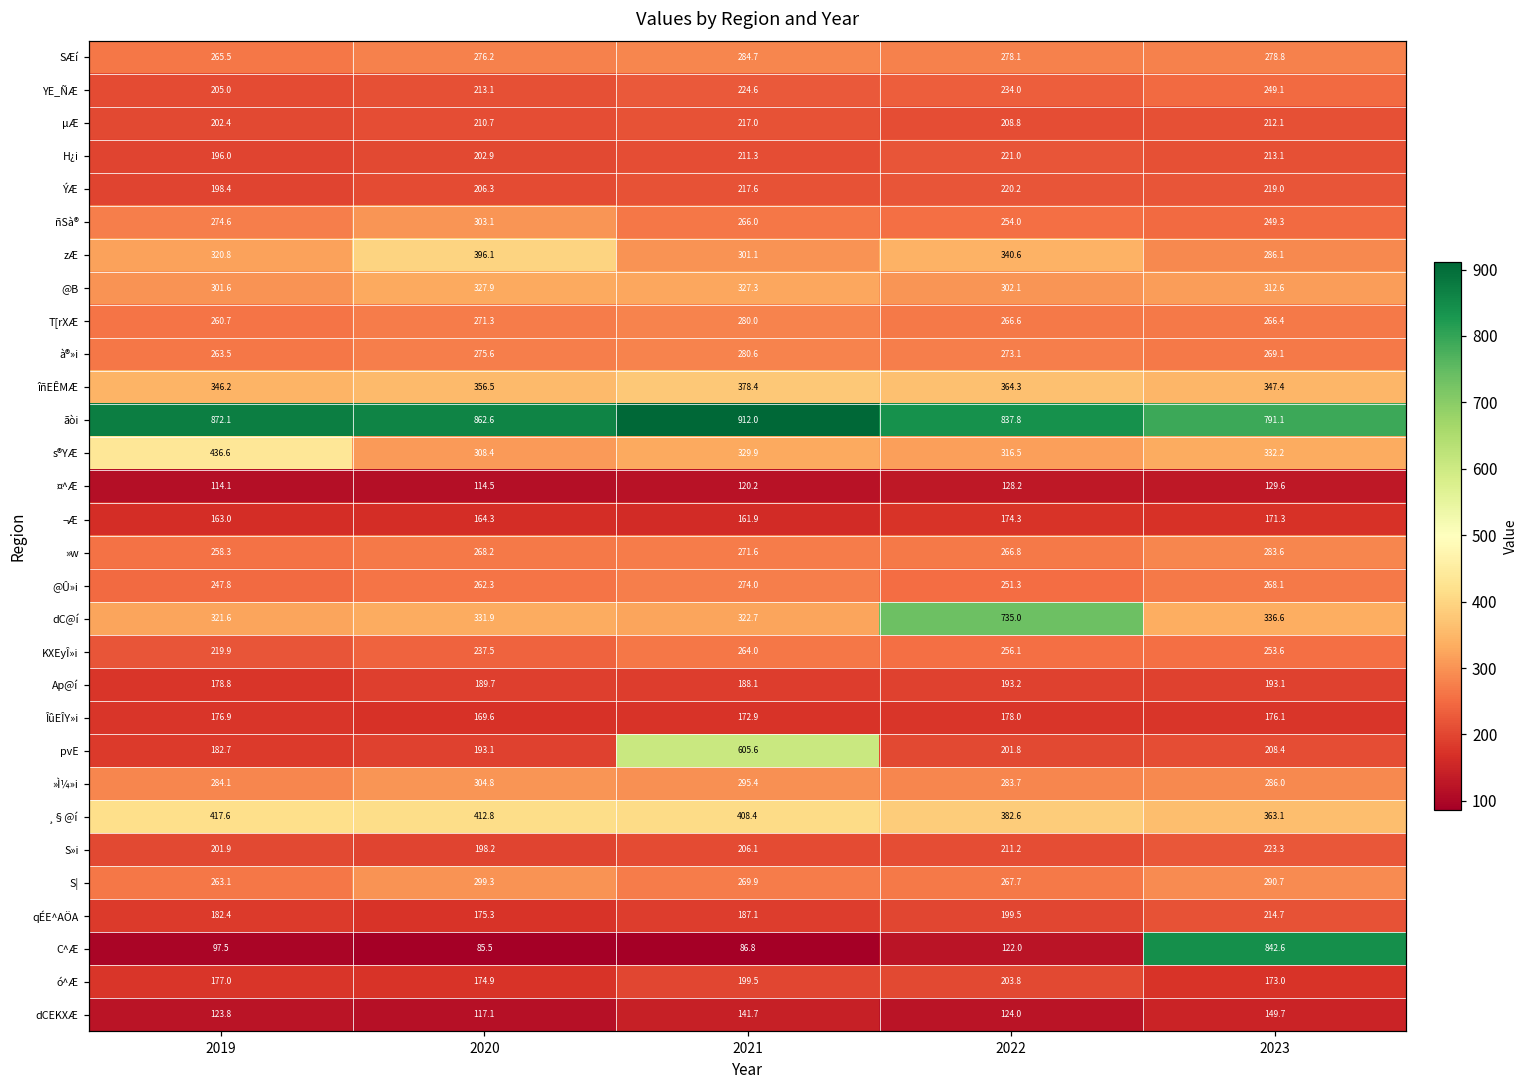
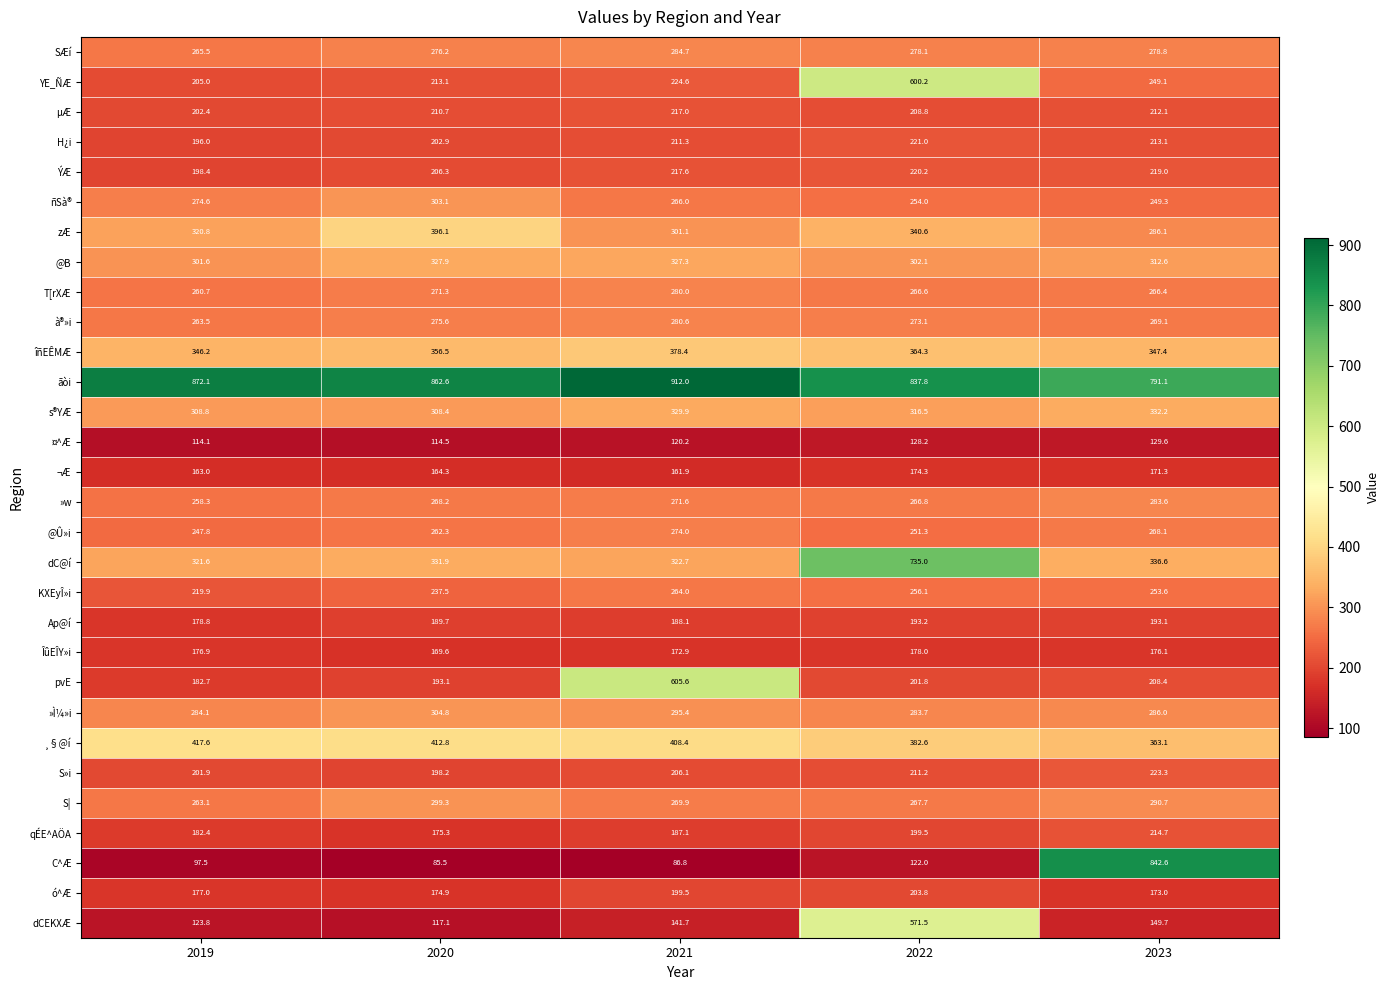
YE_ÑÆ, 2022: 234.0 -> 600.2
s®YÆ, 2019: 436.6 -> 308.8
dCEKXÆ, 2022: 124.0 -> 571.5
